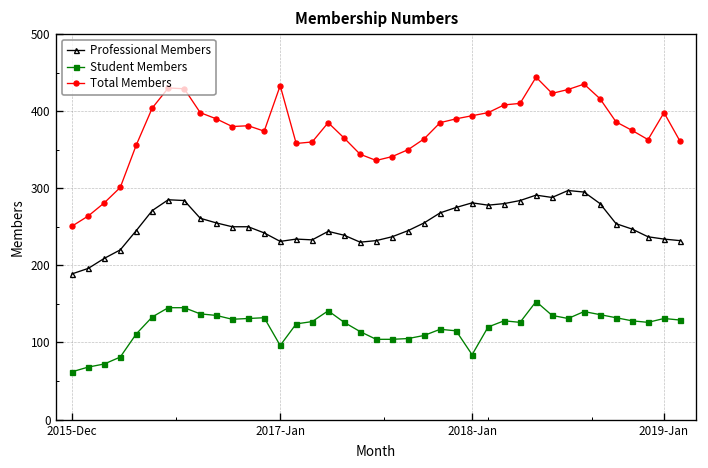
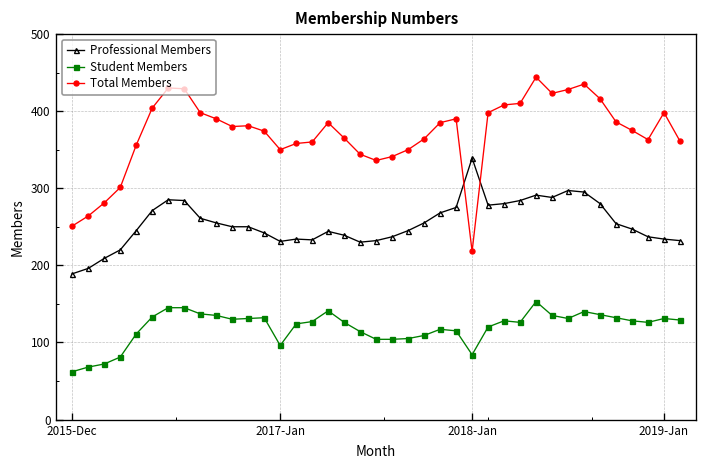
Total Members, 2017-Jan: 430 -> 350
Professional Members, 2018-Jan: 280 -> 340
Total Members, 2018-Jan: 390 -> 220
